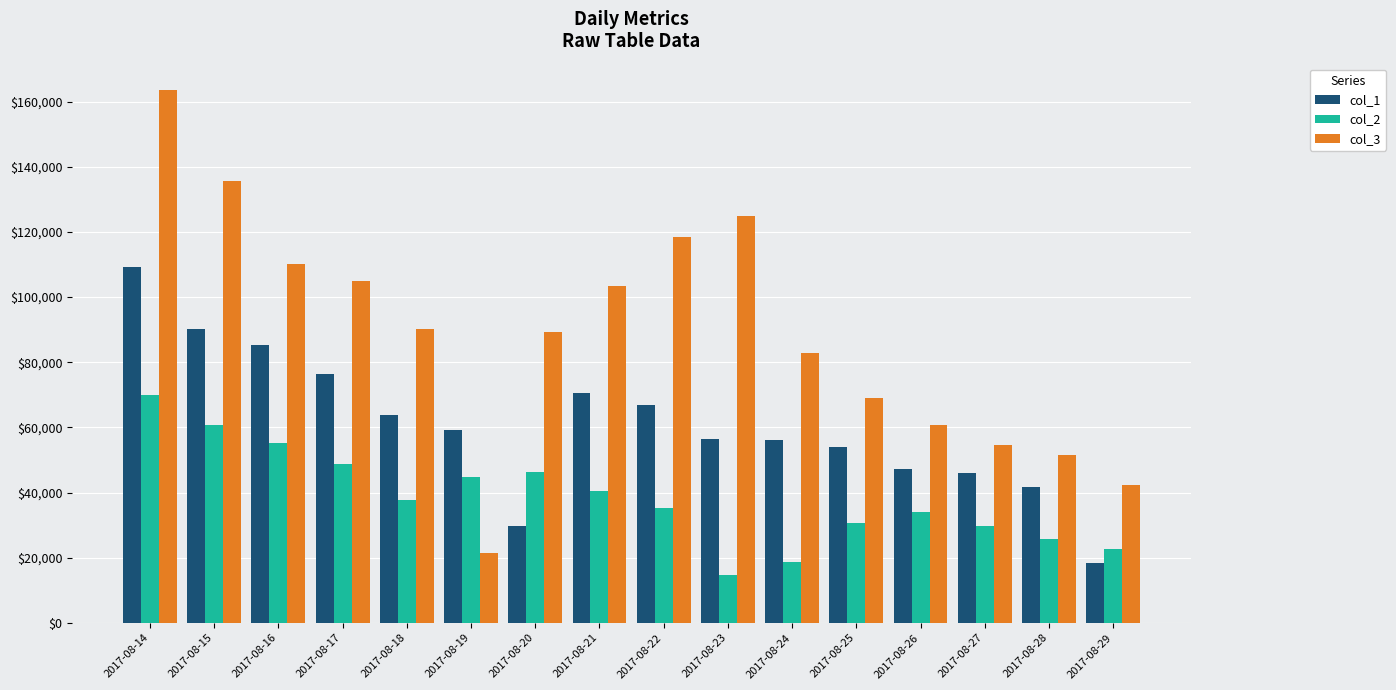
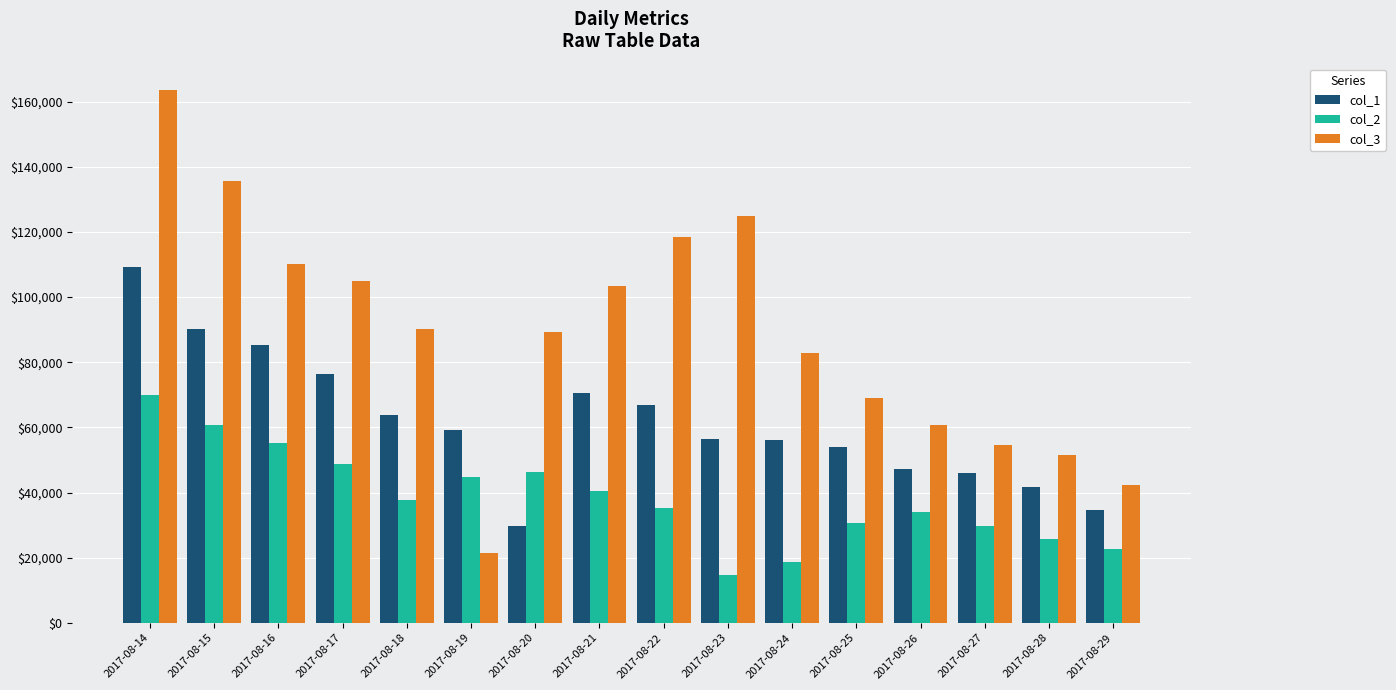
col_1, 2017-08-29: $18,000 -> $35,000
